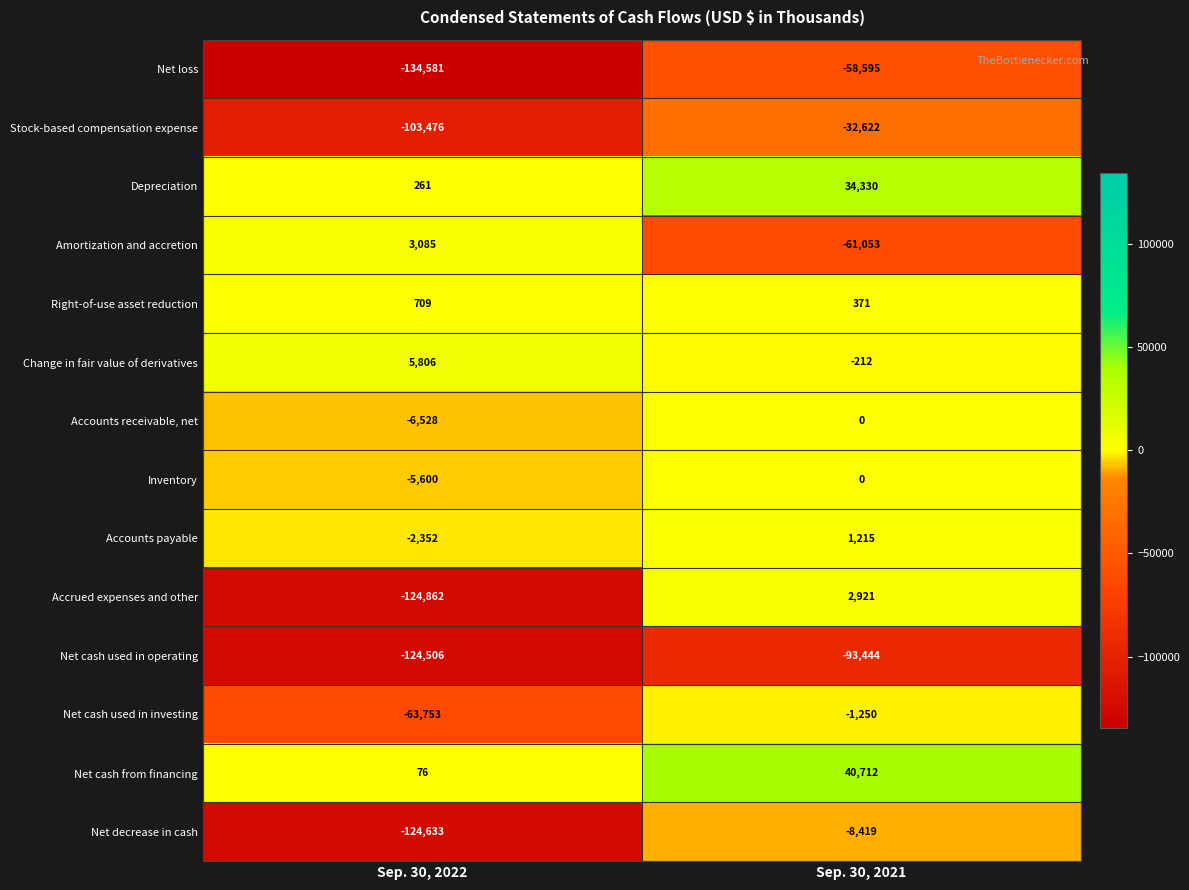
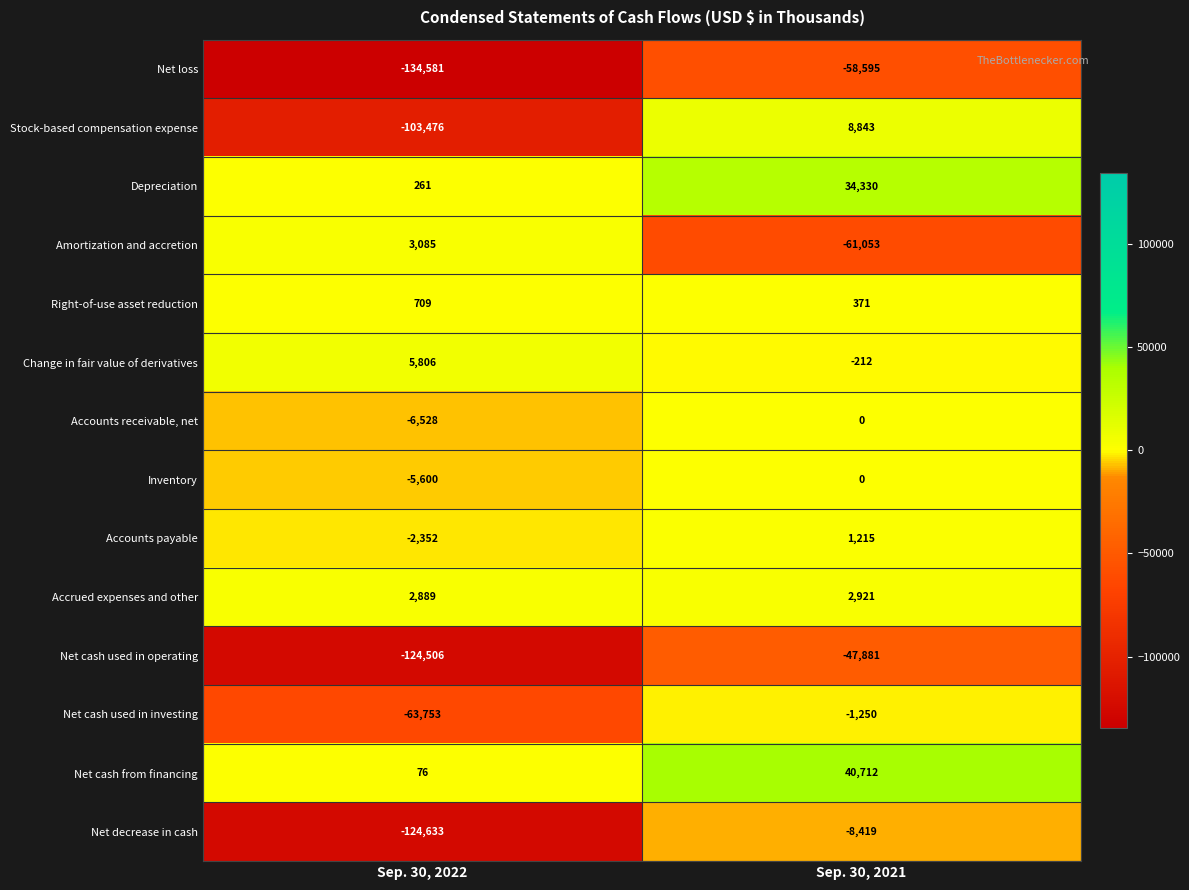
Stock-based compensation expense, Sep. 30, 2021: -32,622 -> 8,843
Accrued expenses and other, Sep. 30, 2022: -124,862 -> 2,889
Net cash used in operating, Sep. 30, 2021: -93,444 -> -47,881
